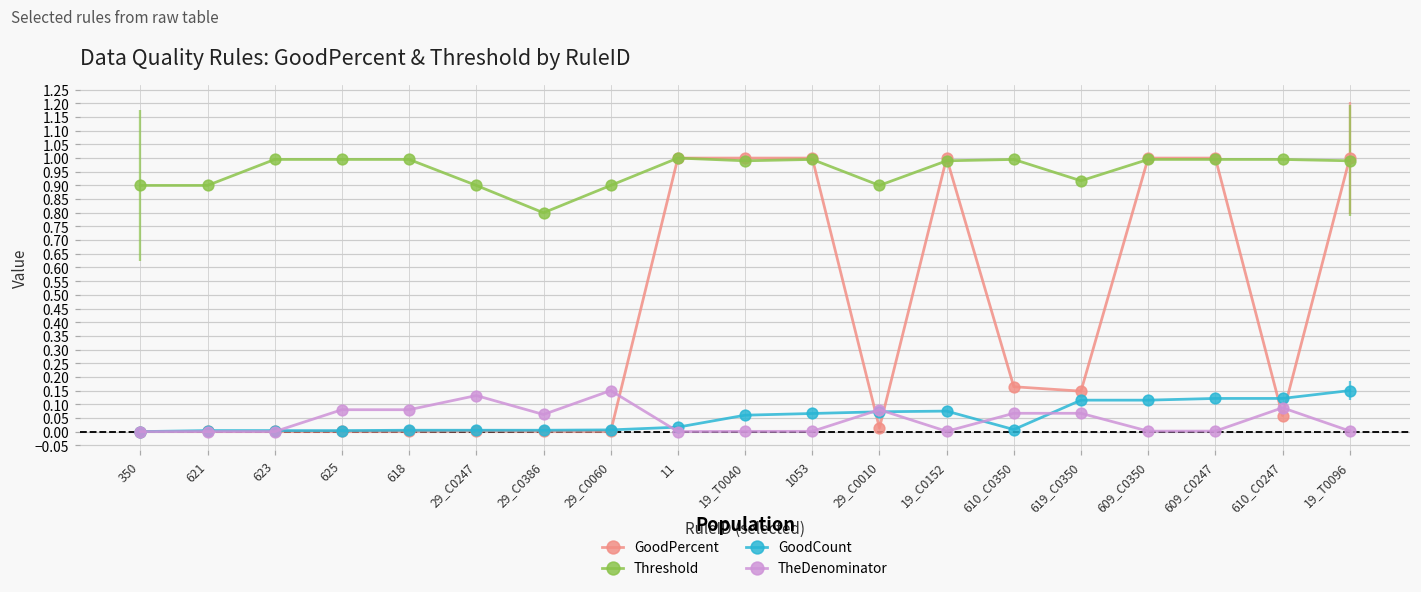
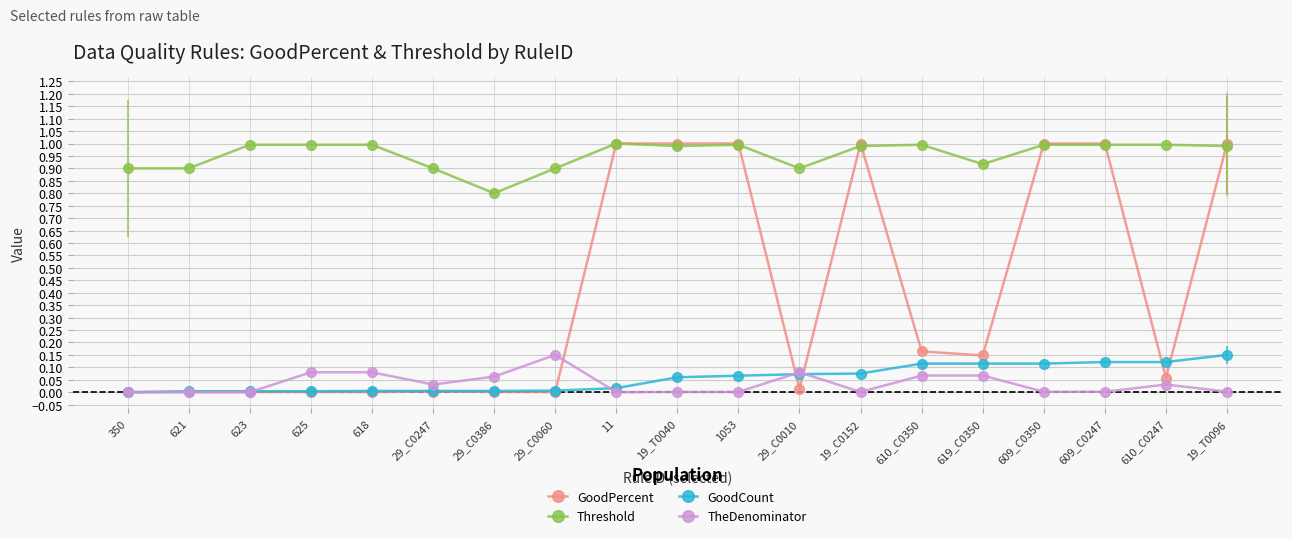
TheDenominator, 29_C0247: 0.13 -> 0.03
GoodCount, 610_C0350: 0.01 -> 0.12
TheDenominator, 610_C0247: 0.09 -> 0.03
